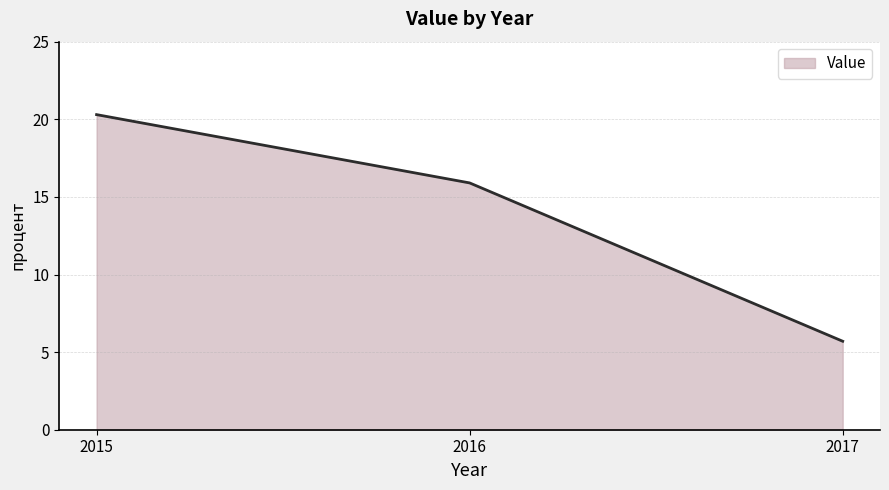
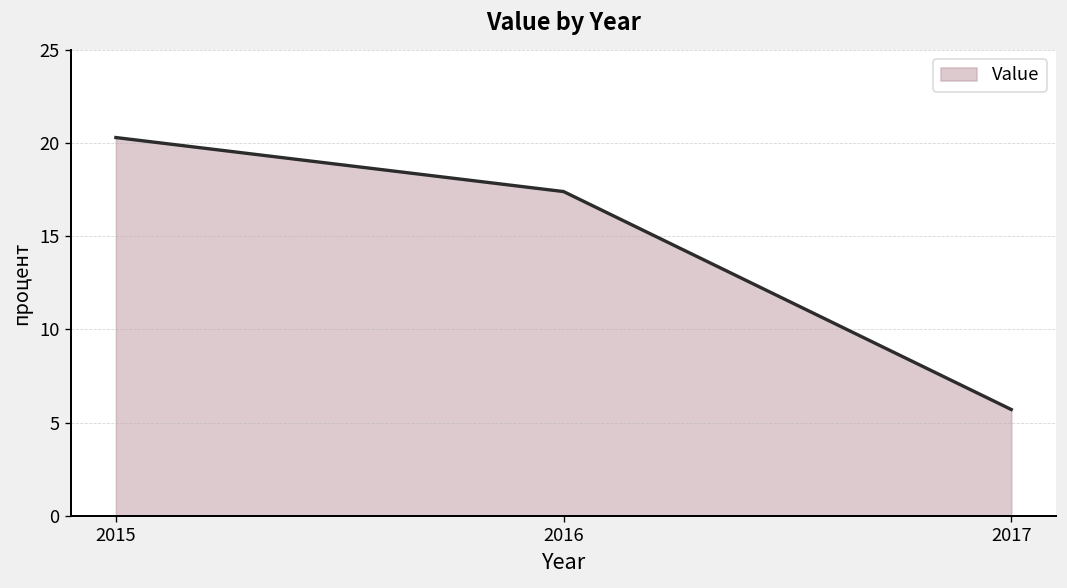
2016: 15.9 -> 17.4
